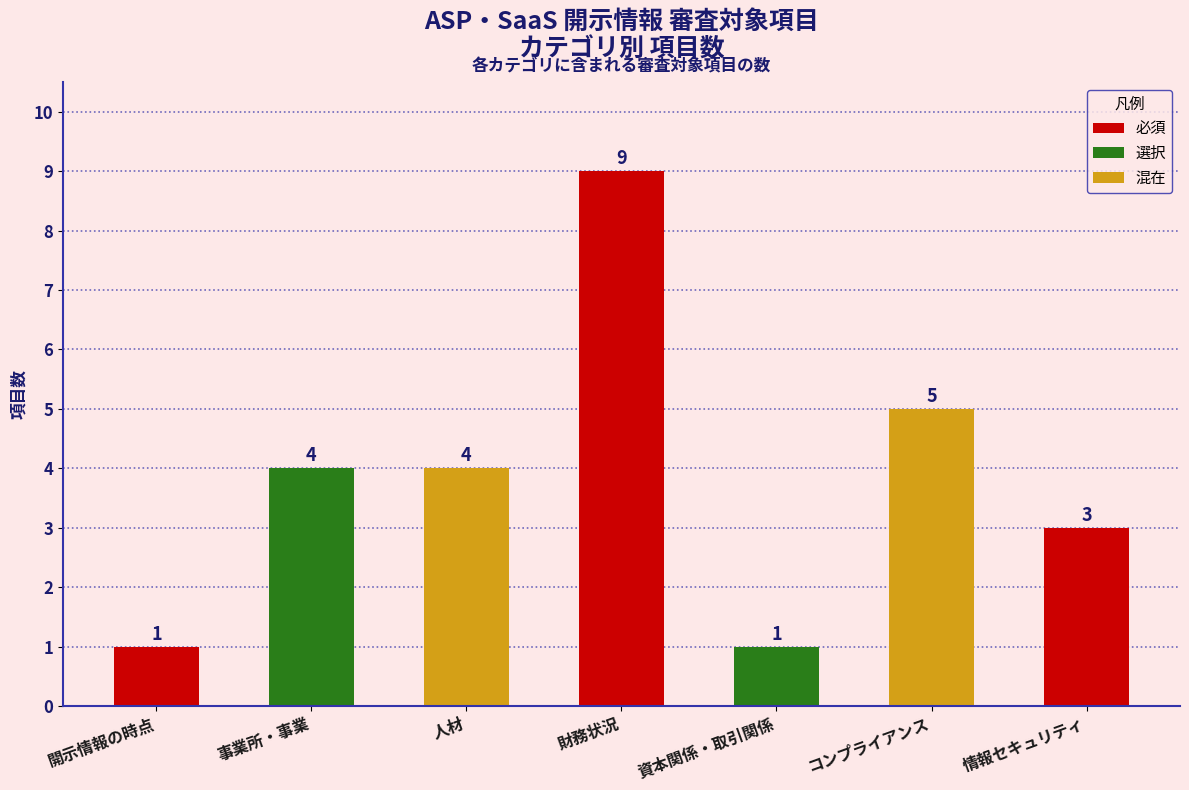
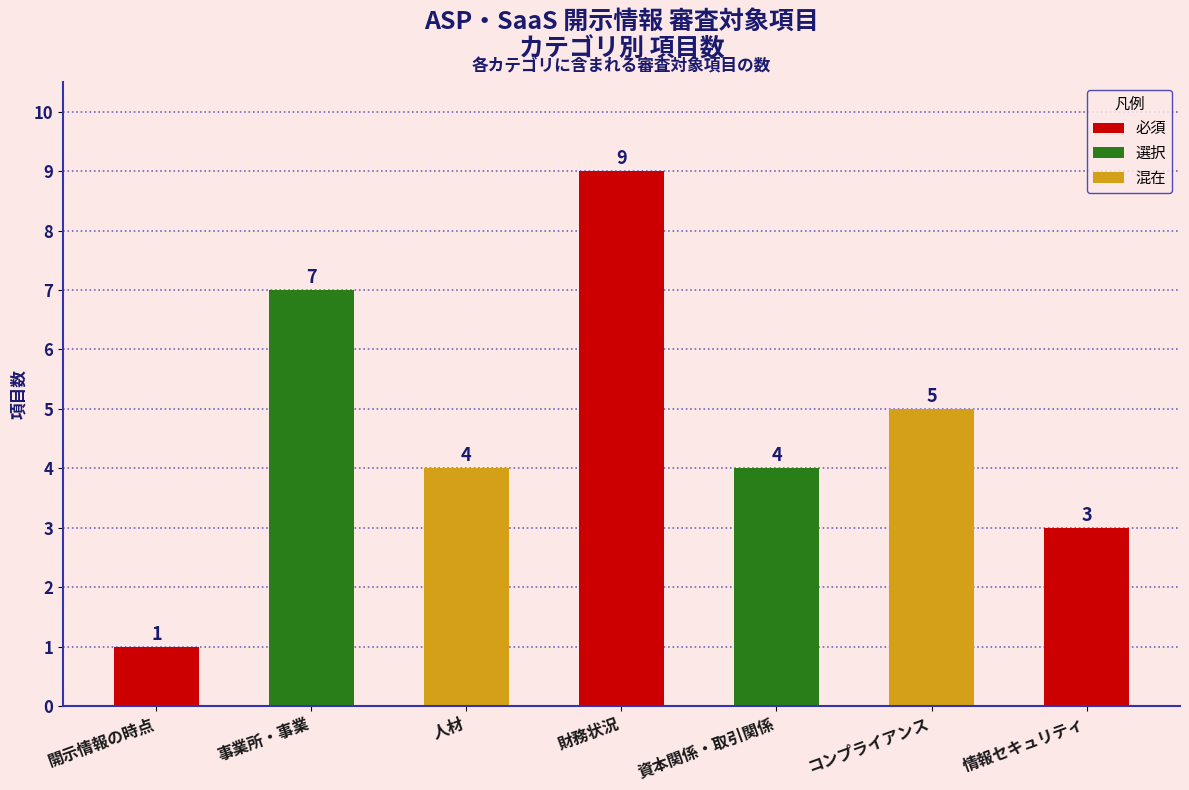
事業所・事業: 4 -> 7
資本関係・取引関係: 1 -> 4
